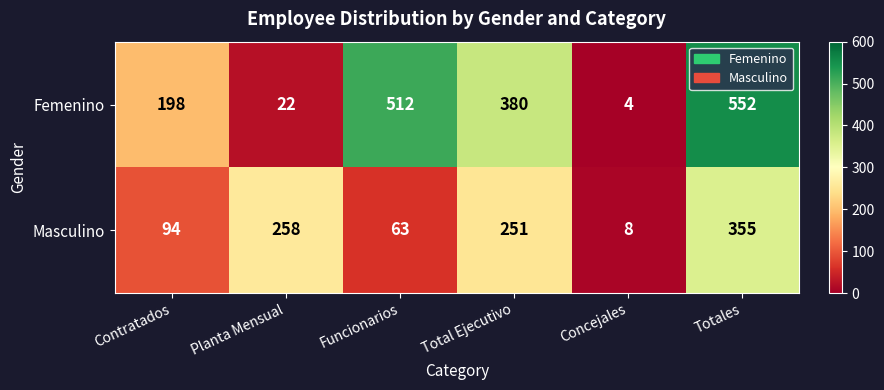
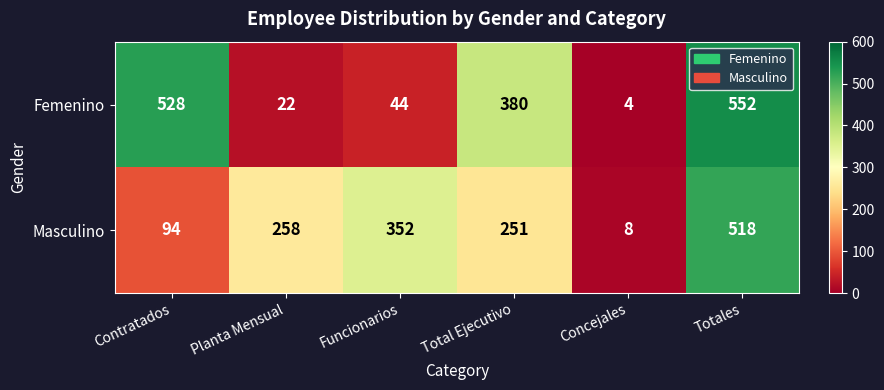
Femenino, Contratados: 198 -> 528
Femenino, Funcionarios: 512 -> 44
Masculino, Funcionarios: 63 -> 352
Masculino, Totales: 355 -> 518
